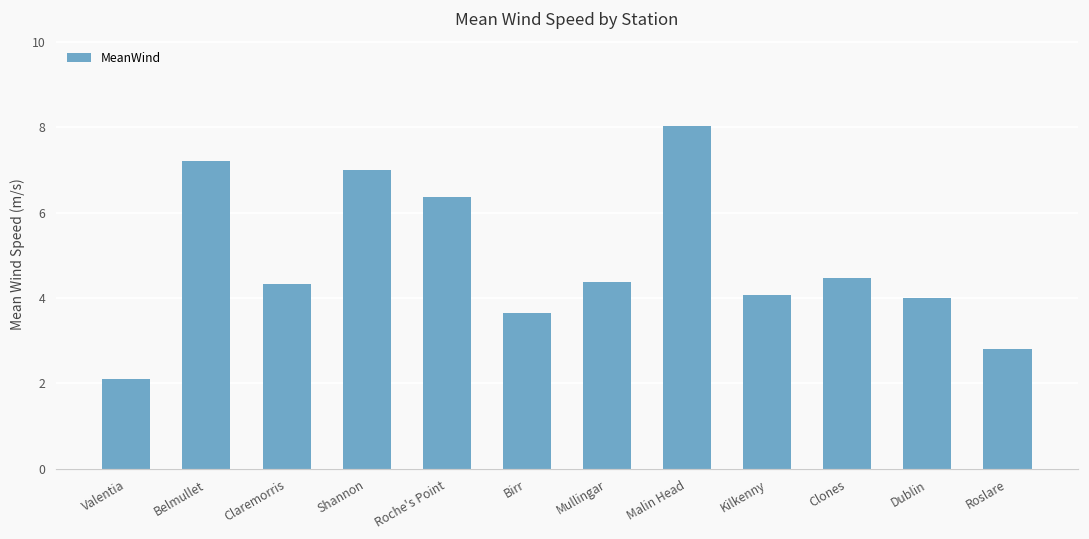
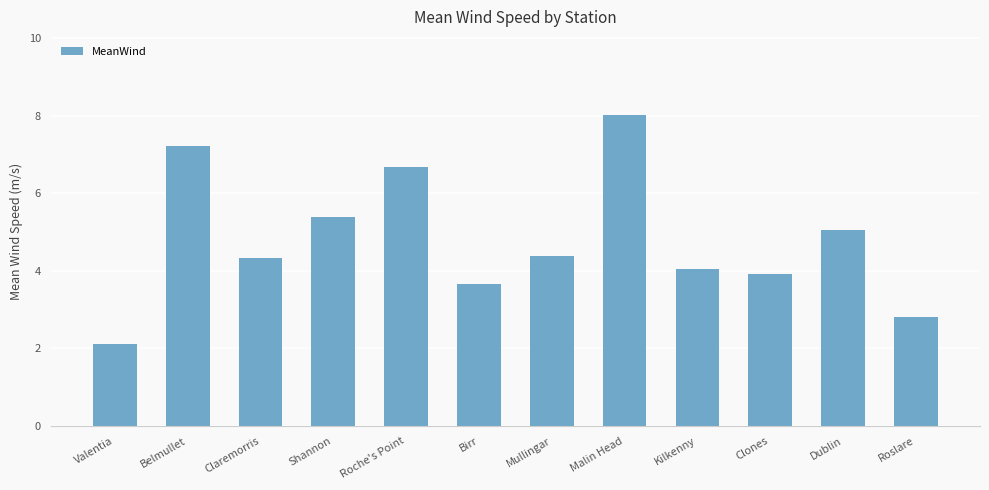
Shannon: 7.0 -> 5.4
Roche's Point: 6.4 -> 6.7
Clones: 4.5 -> 3.9
Dublin: 4.0 -> 5.1
